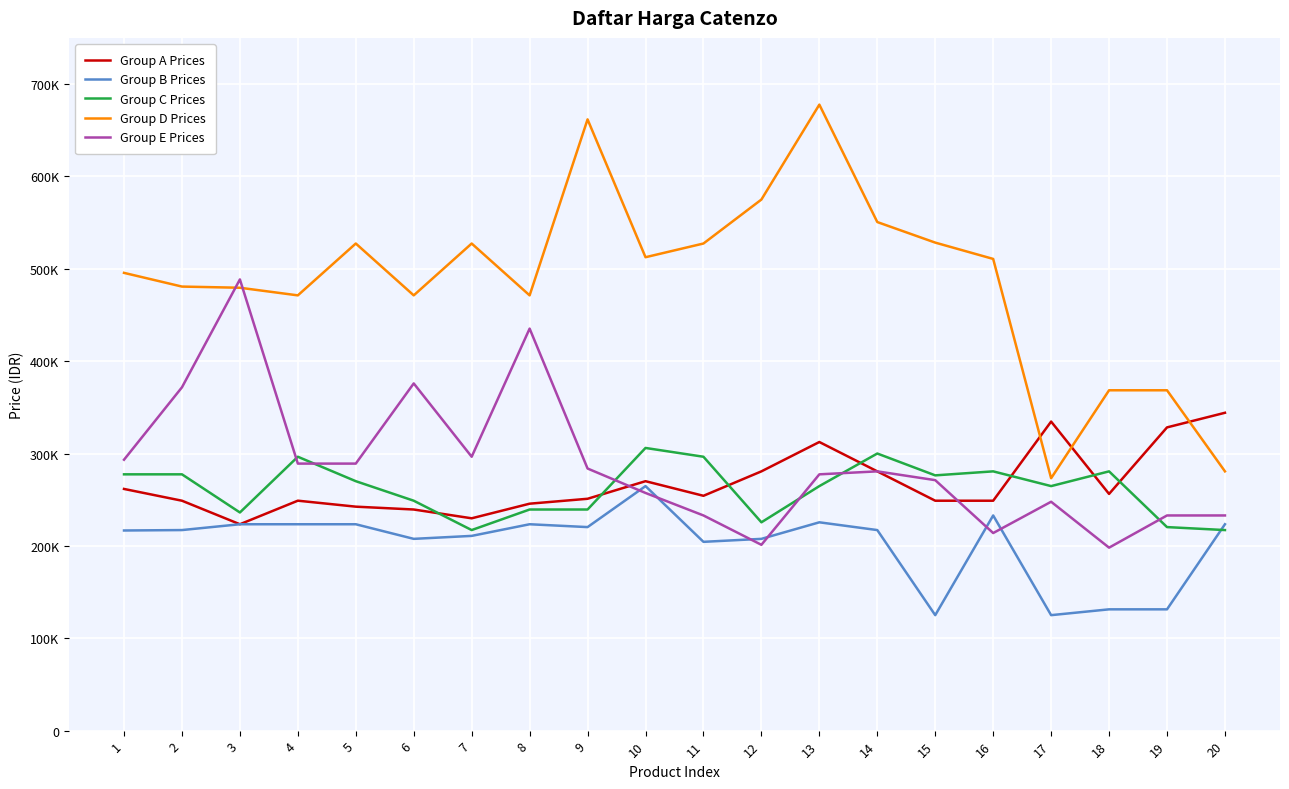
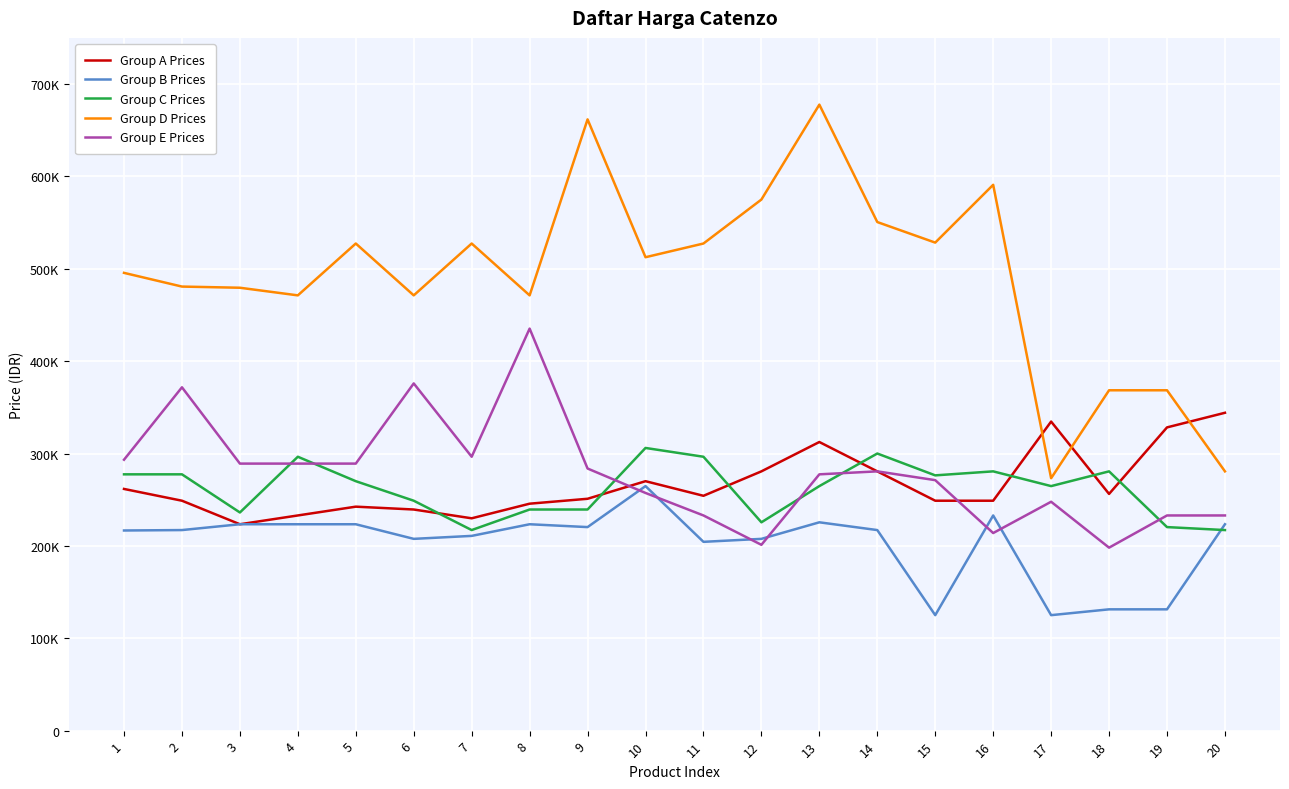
Group E Prices, 3: 490000 -> 290000
Group A Prices, 4: 250000 -> 230000
Group D Prices, 16: 510000 -> 590000
